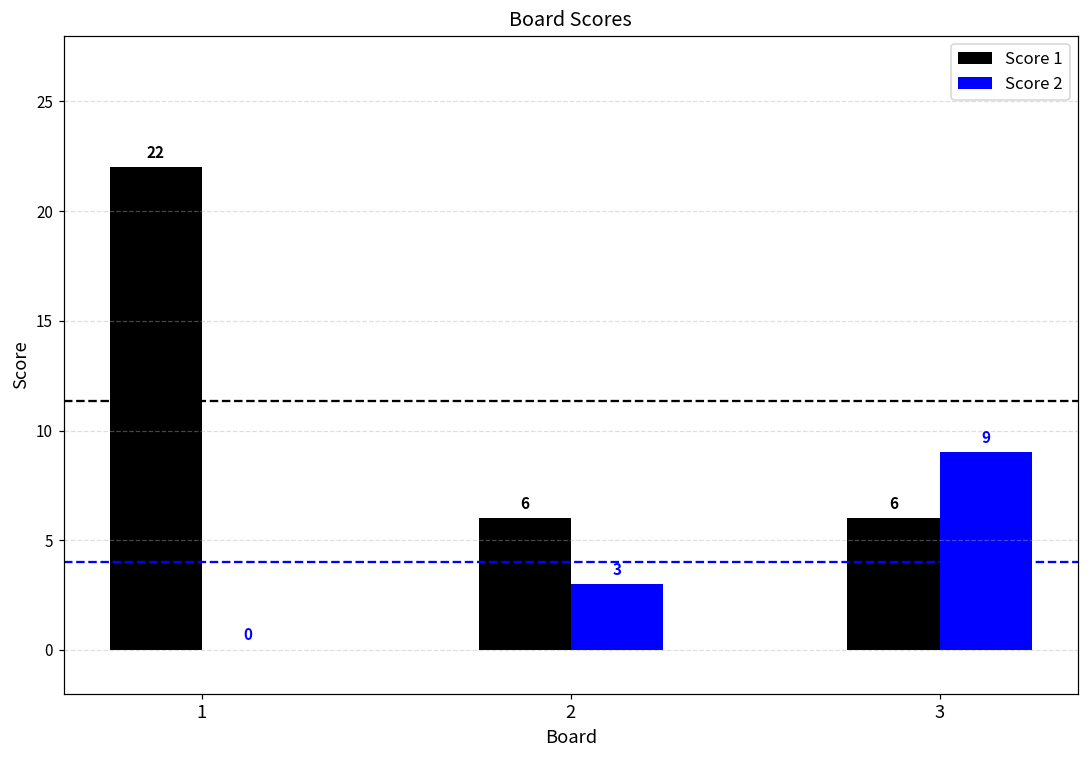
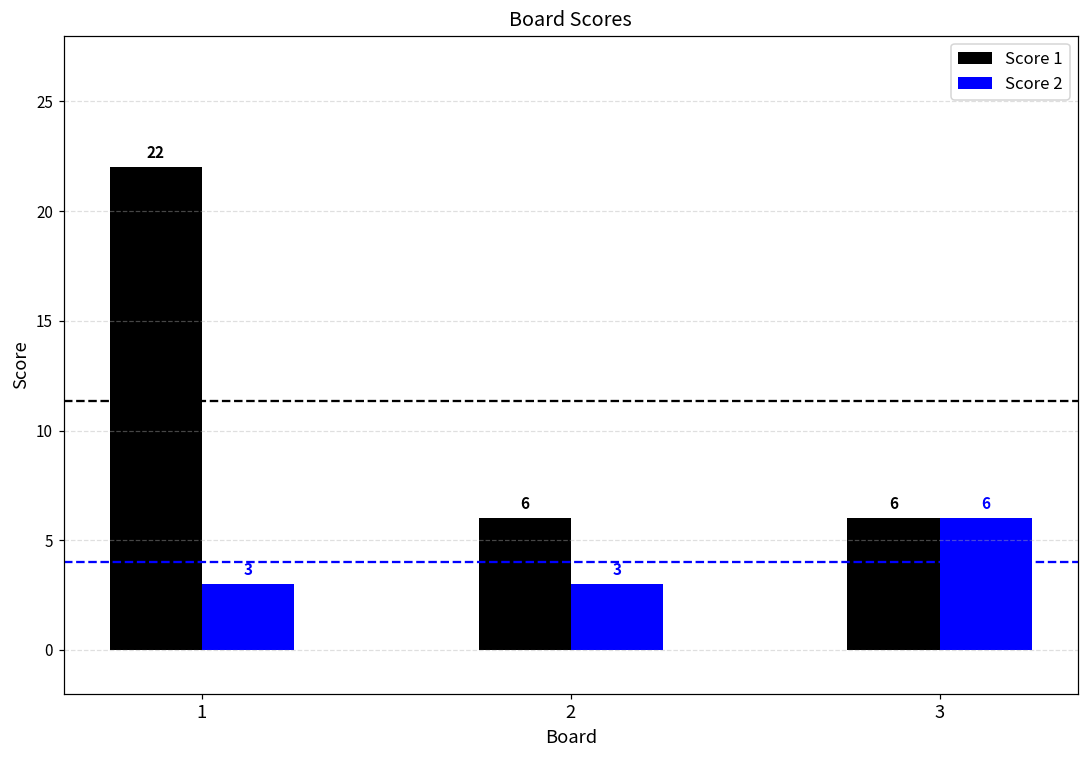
Score 2, 1: 0 -> 3
Score 2, 3: 9 -> 6
